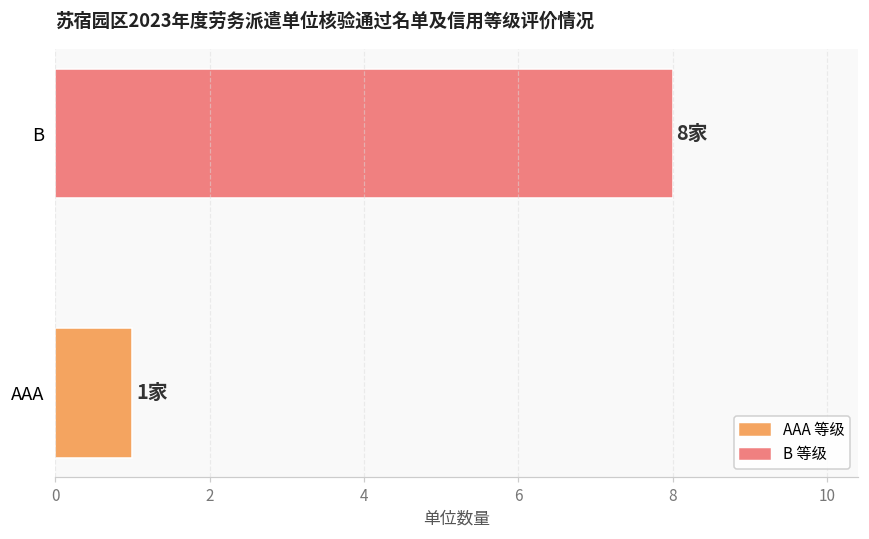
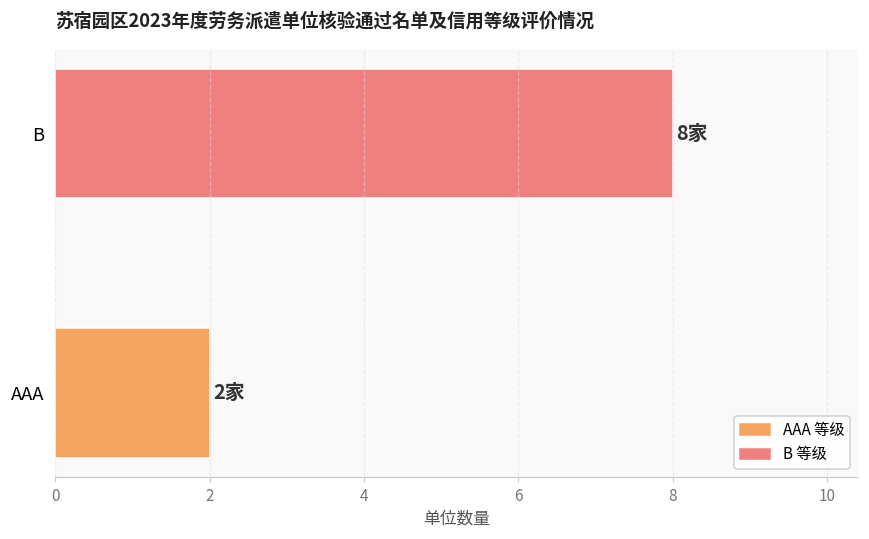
AAA: 1家 -> 2家
